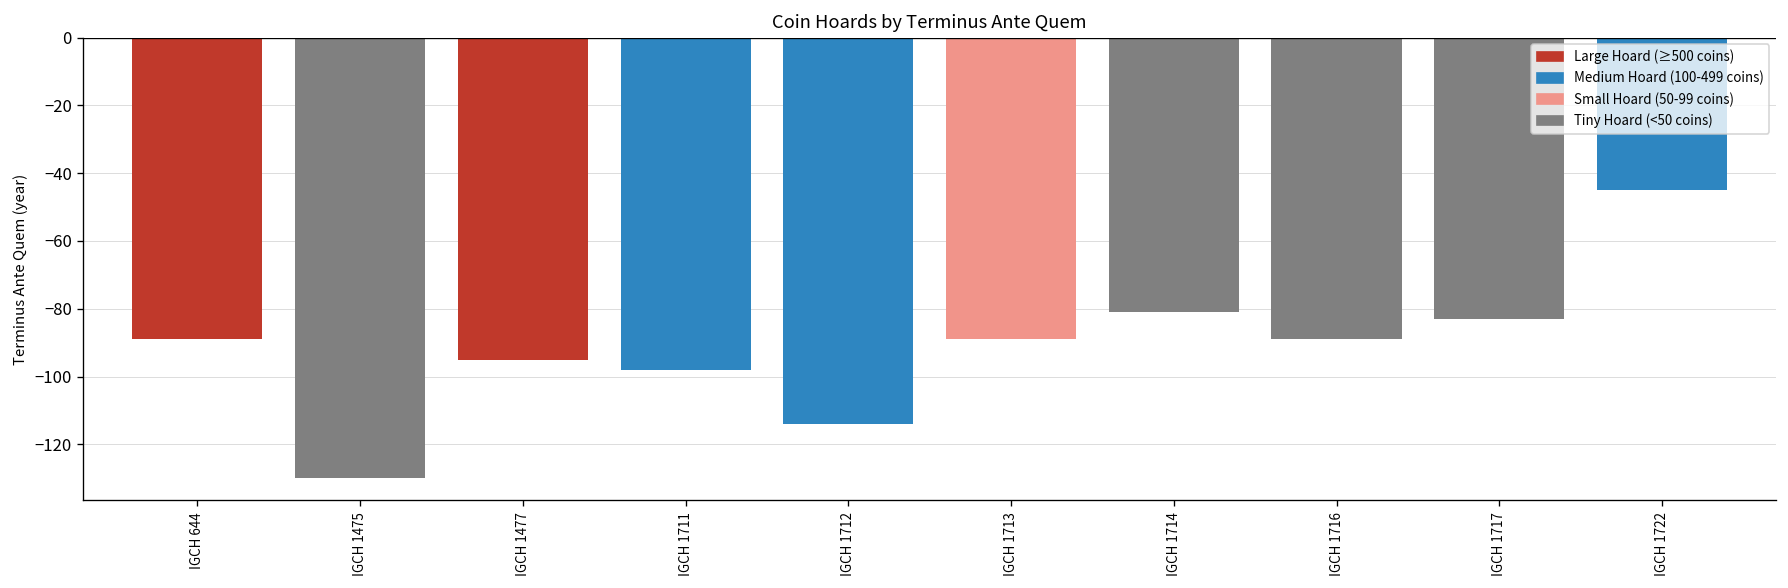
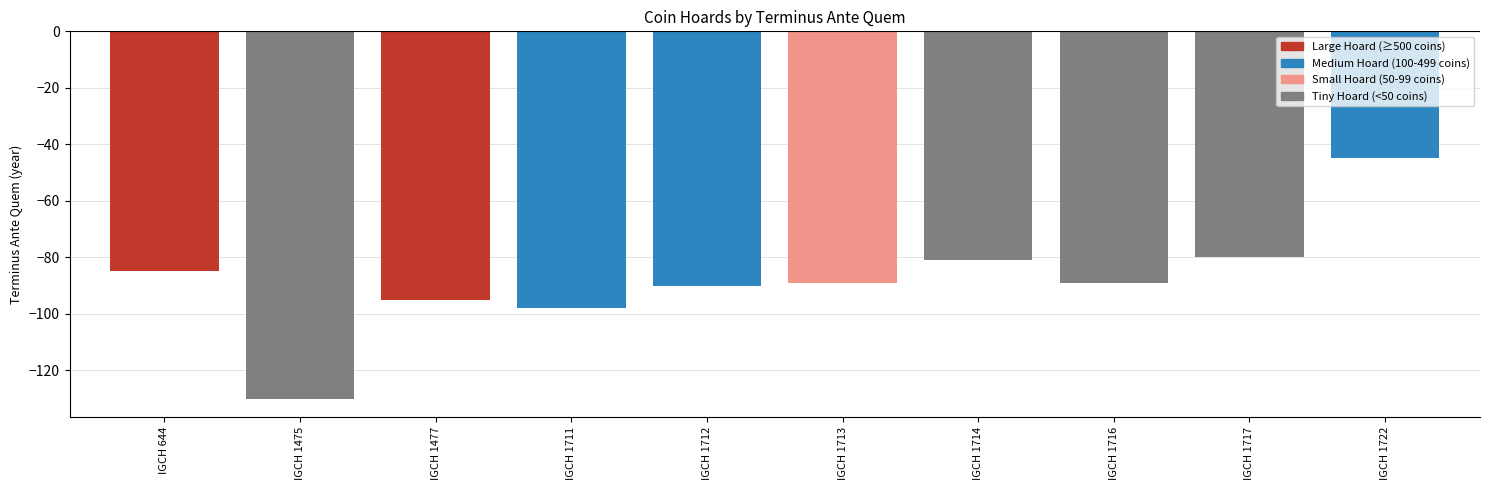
IGCH 644: -89 -> -85
IGCH 1712: -114 -> -90
IGCH 1717: -83 -> -80
